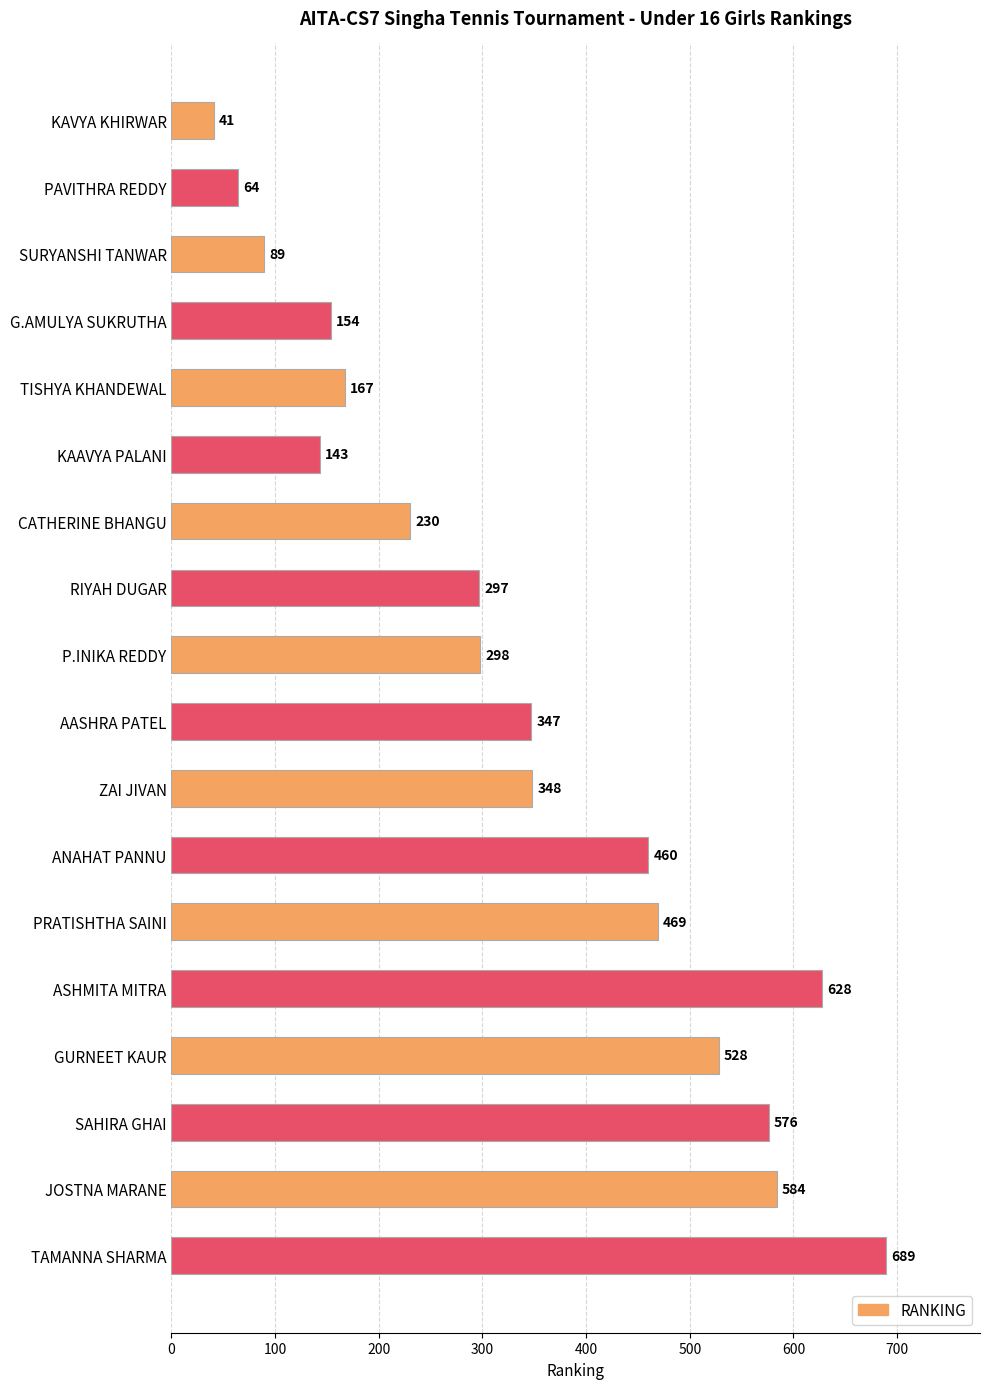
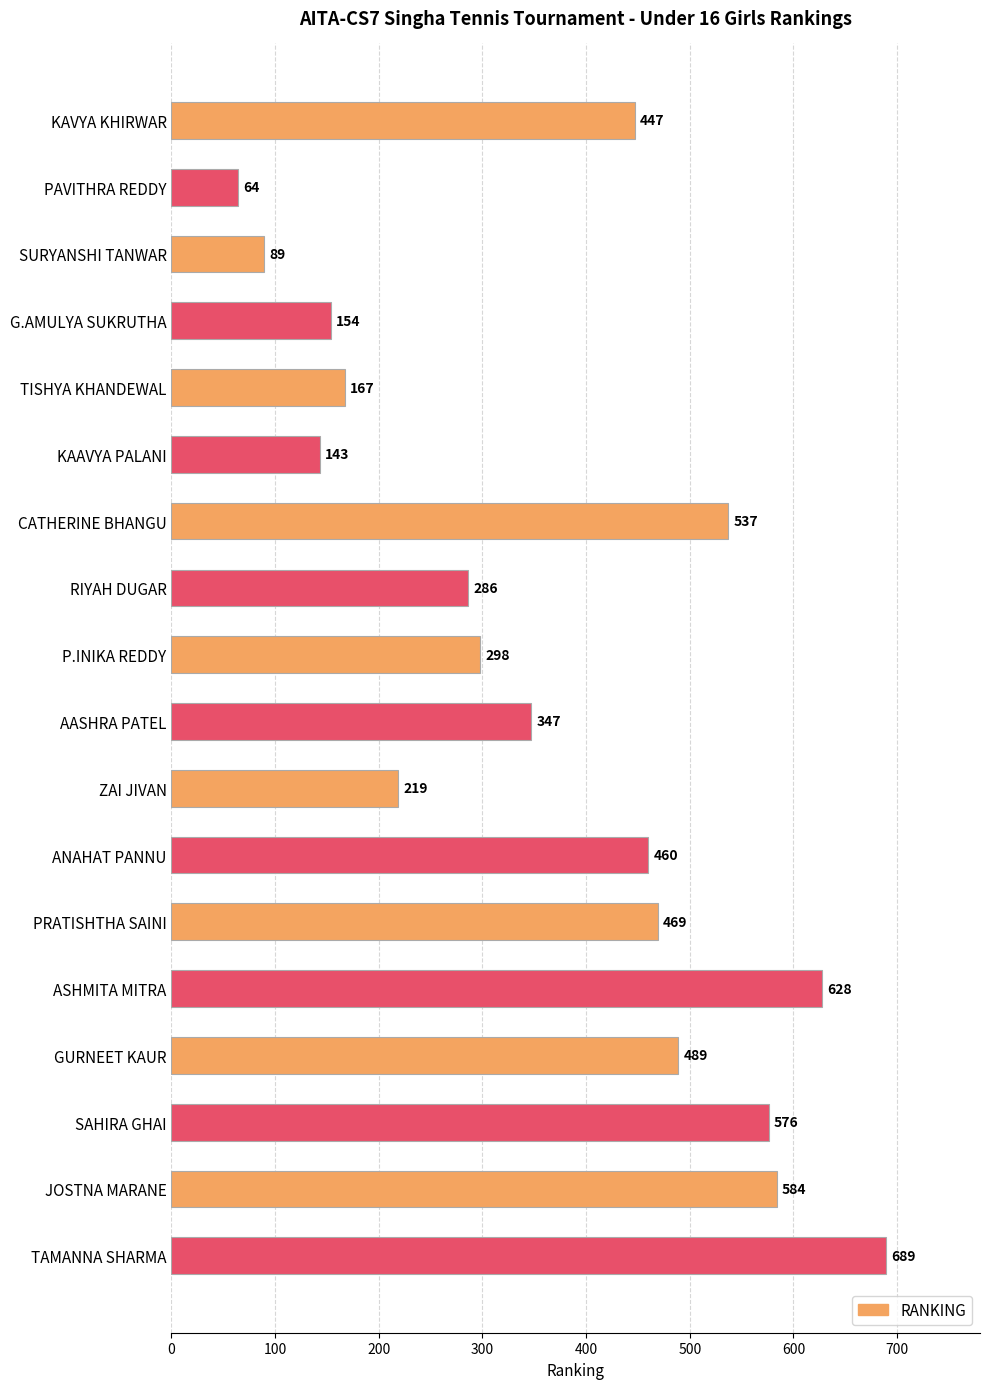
KAVYA KHIRWAR: 41 -> 447
CATHERINE BHANGU: 230 -> 537
RIYAH DUGAR: 297 -> 286
ZAI JIVAN: 348 -> 219
GURNEET KAUR: 528 -> 489
